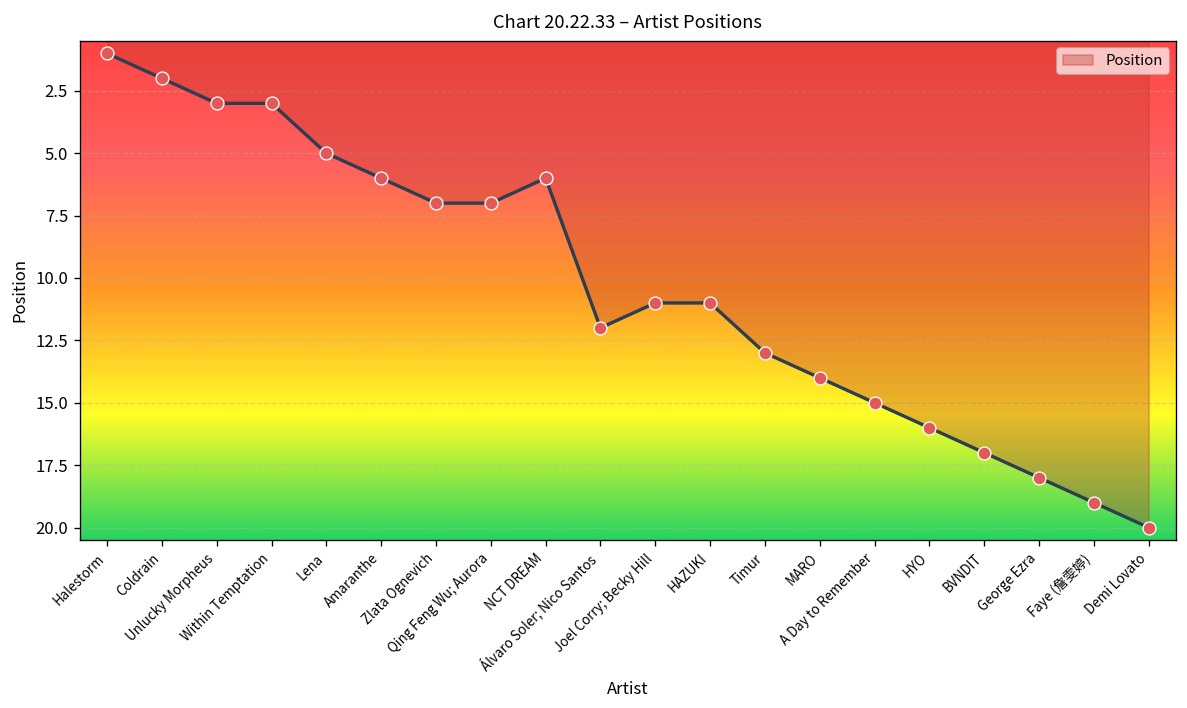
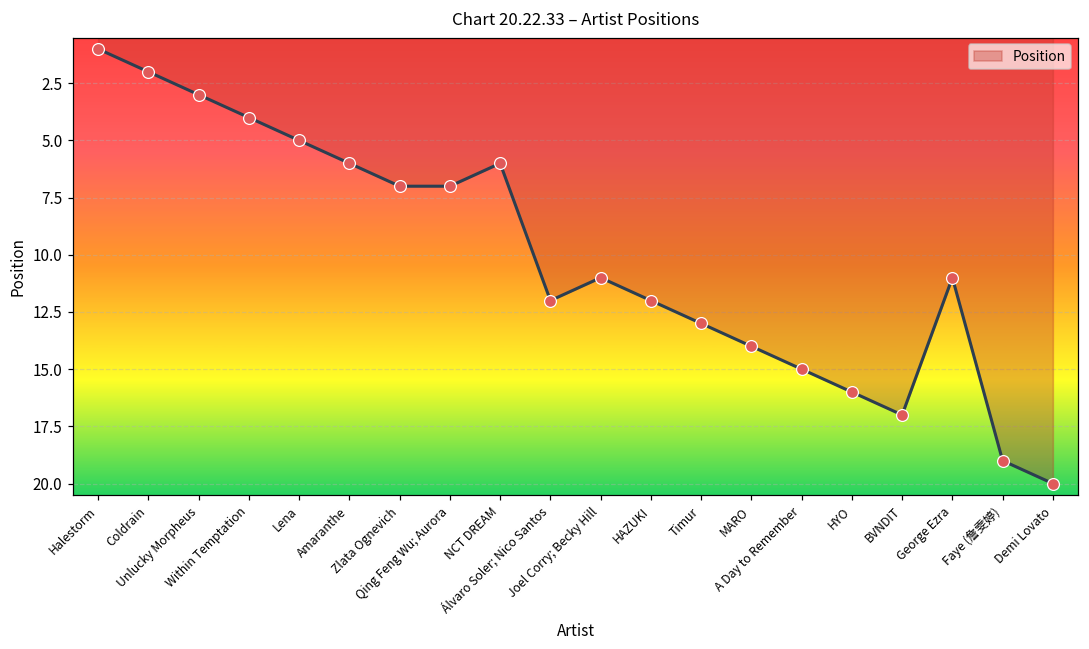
Within Temptation: 3 -> 4
HAZUKI: 11 -> 12
George Ezra: 18 -> 11
